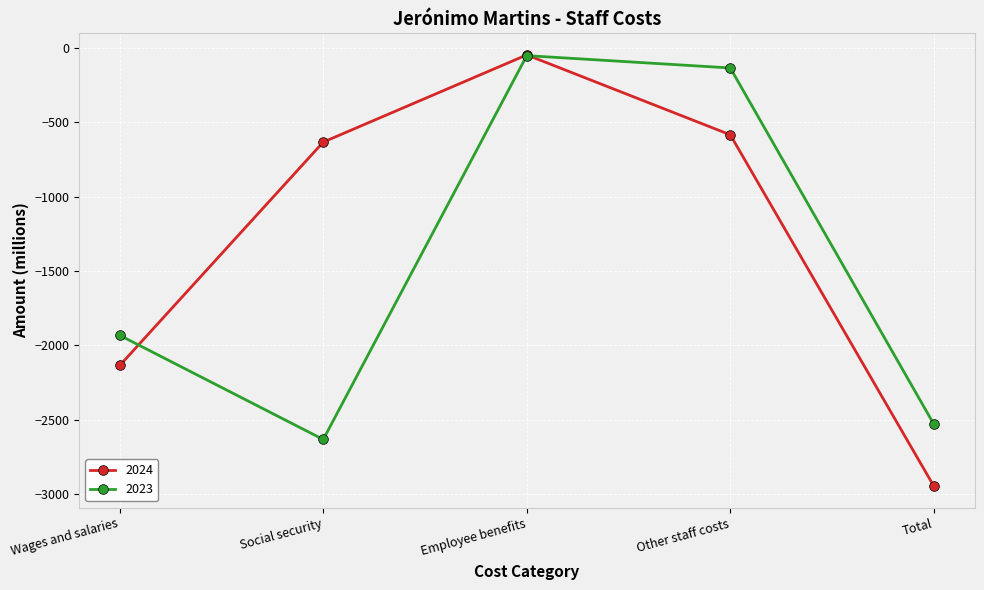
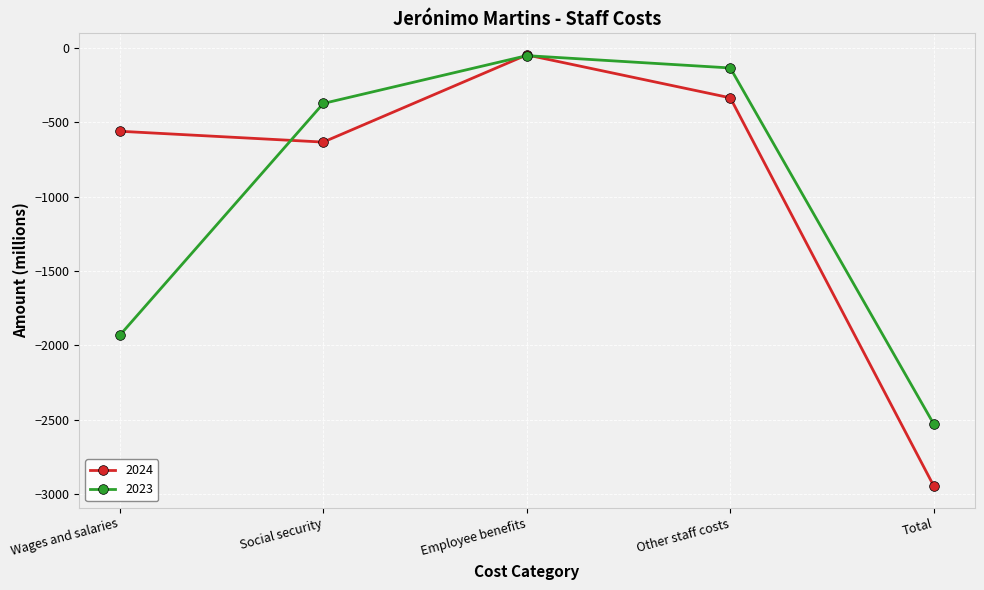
2024, Wages and salaries: -2140 -> -560
2023, Social security: -2630 -> -370
2024, Other staff costs: -580 -> -330
